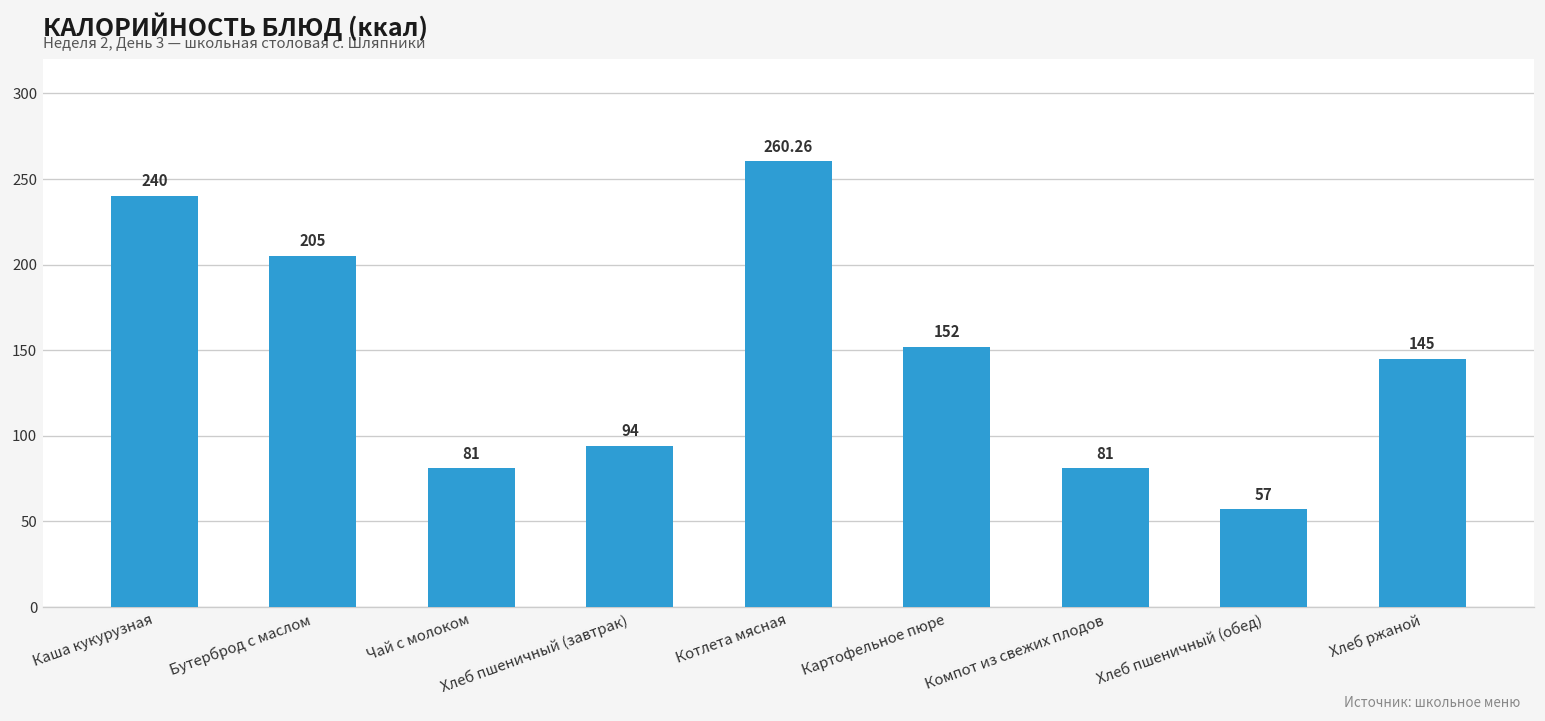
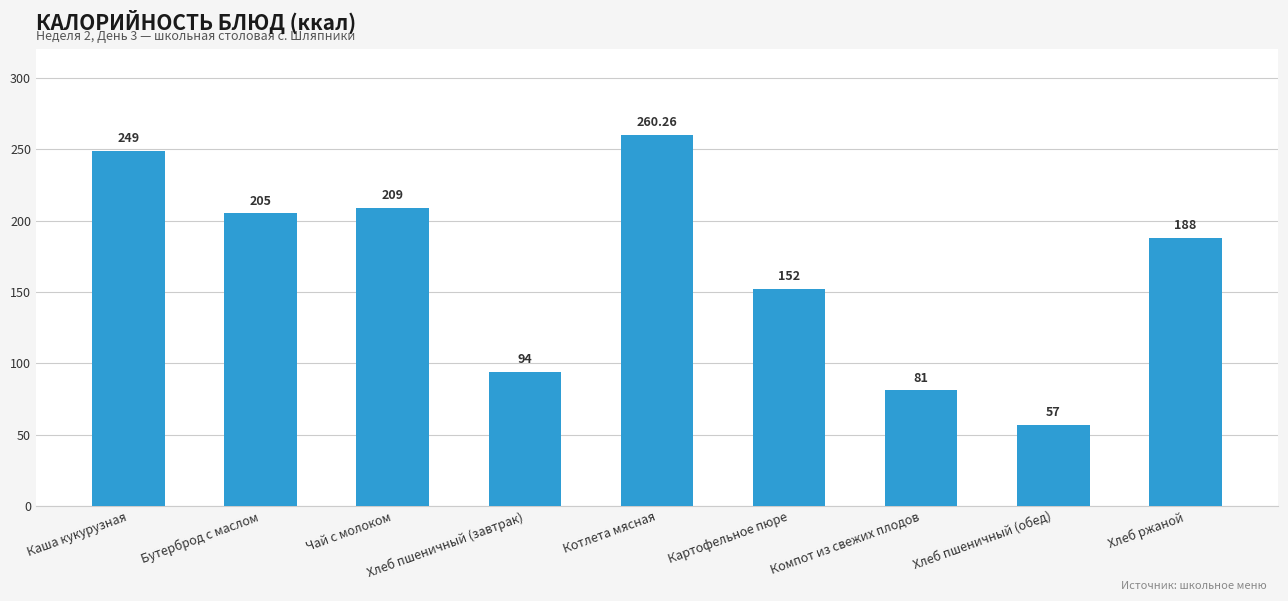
Каша кукурузная: 240 -> 249
Чай с молоком: 81 -> 209
Хлеб ржаной: 145 -> 188
